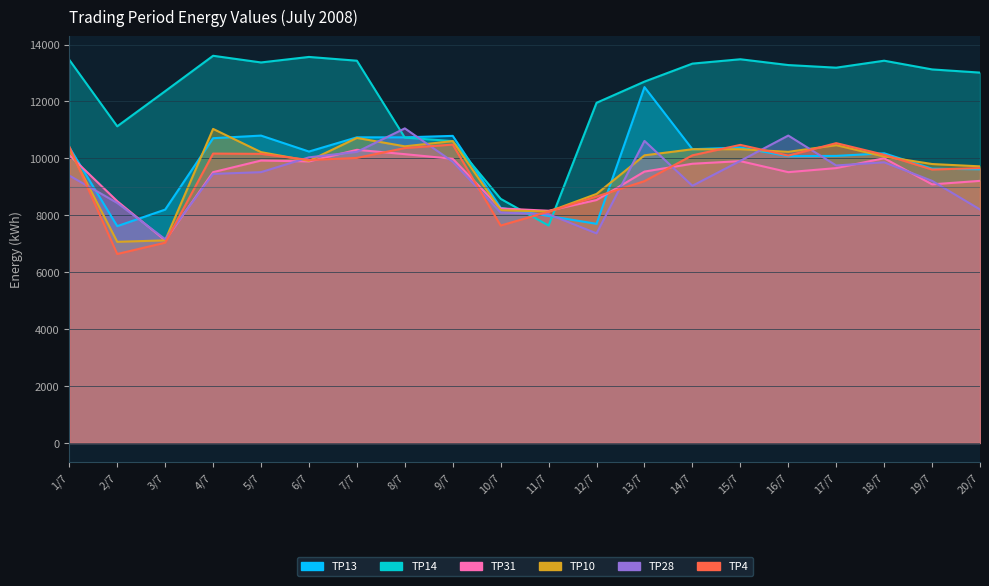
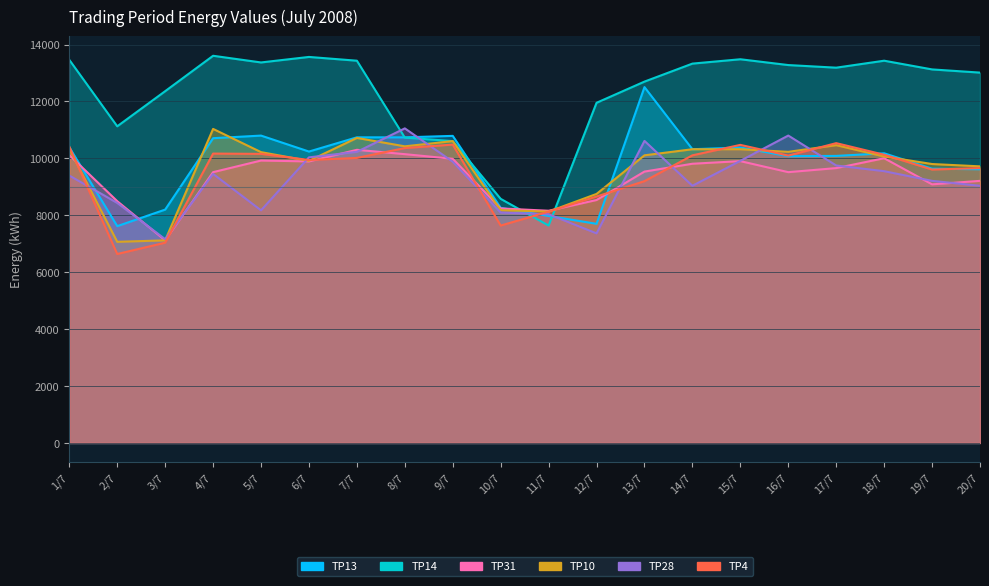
TP28, 5/7: 9500 -> 8200
TP28, 18/7: 9900 -> 9600
TP28, 20/7: 8200 -> 9000
